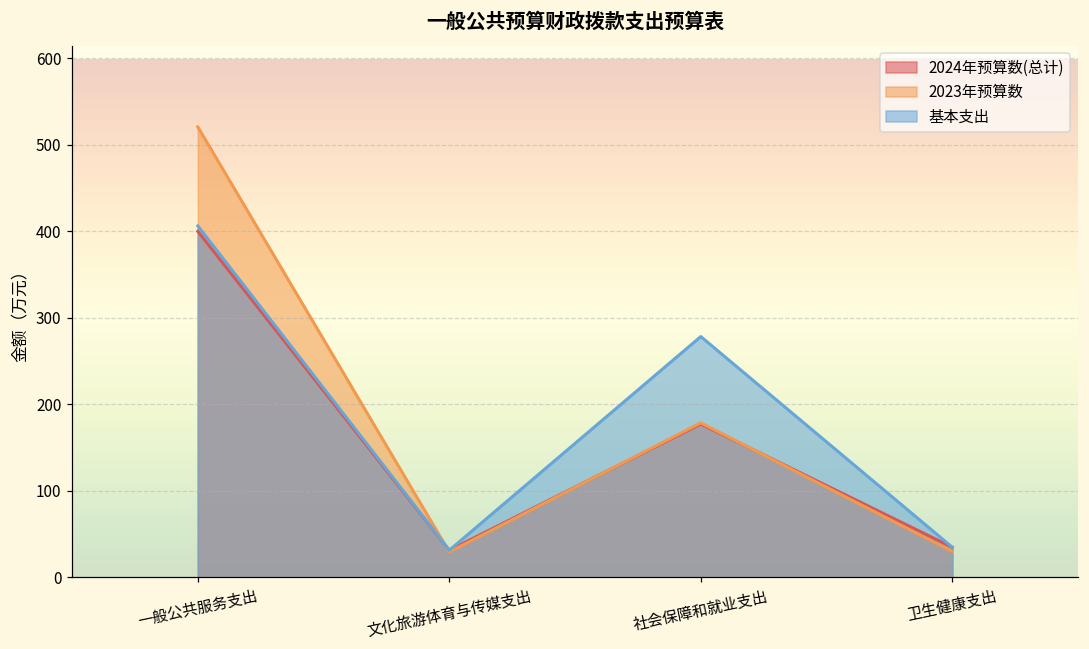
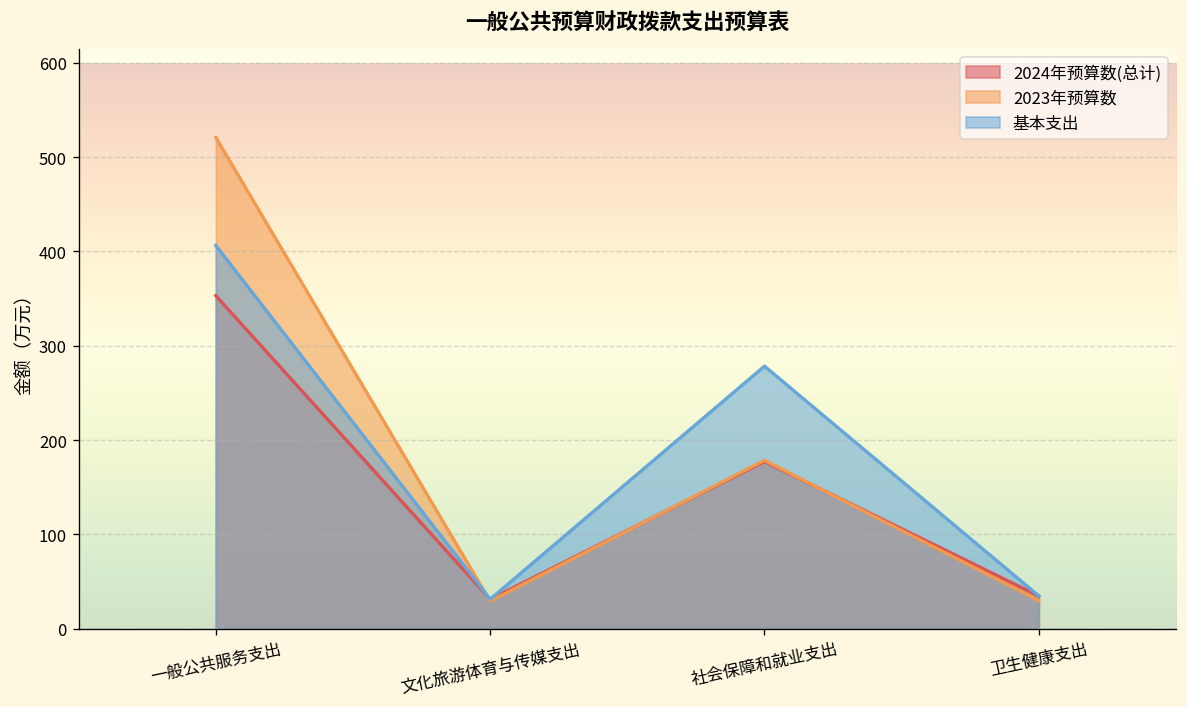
2024年预算数(总计), 一般公共服务支出: 400 -> 350
